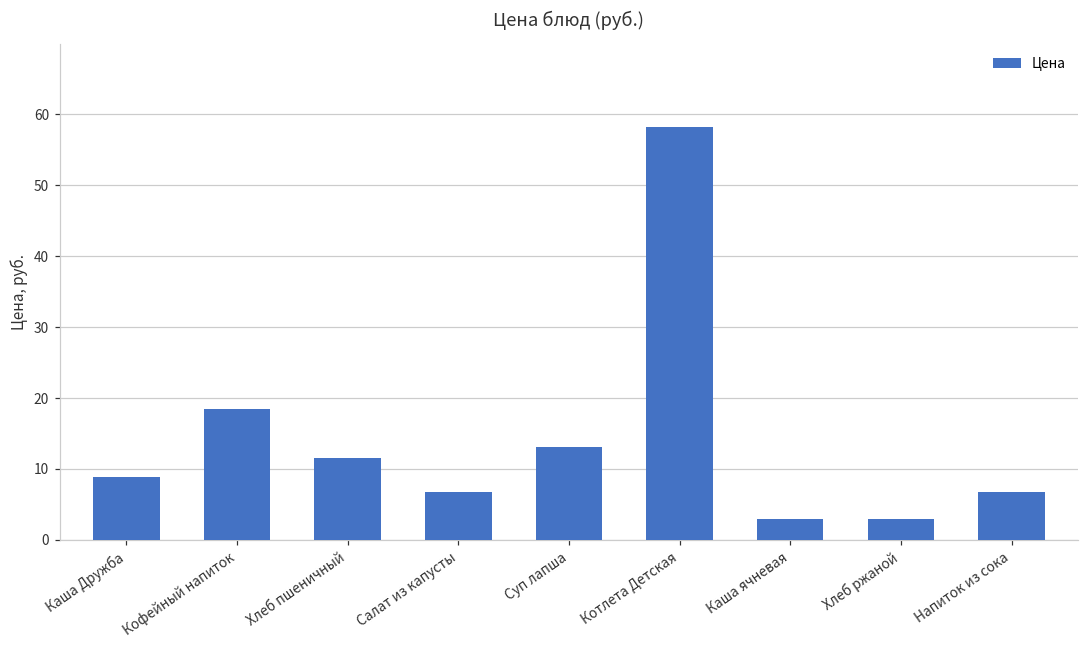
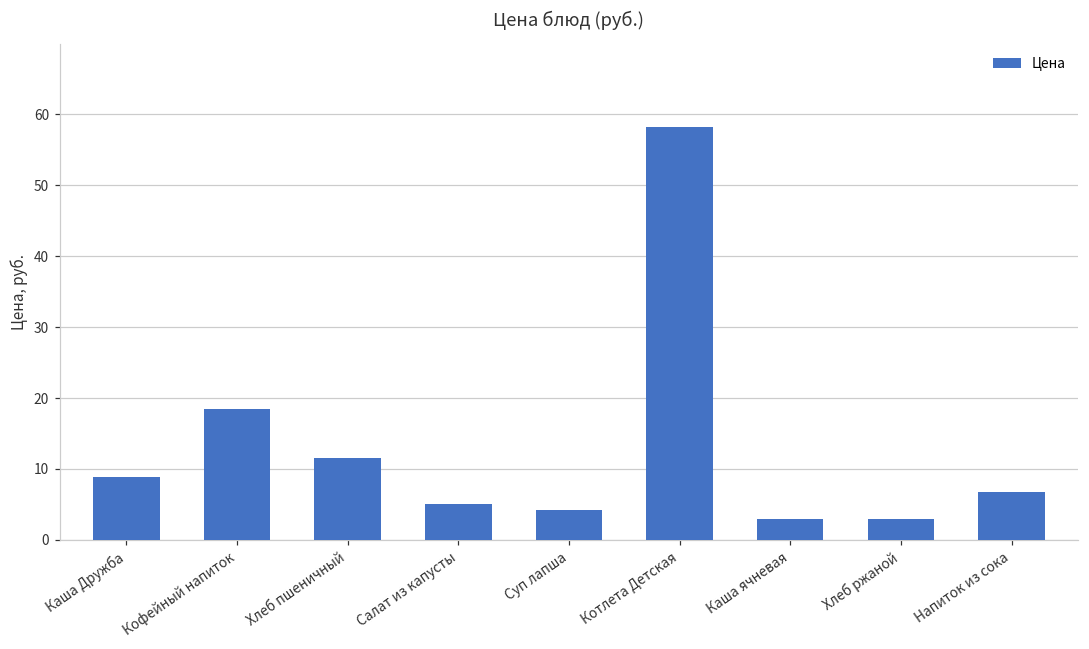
Салат из капусты: 7 -> 5
Суп лапша: 13 -> 4
